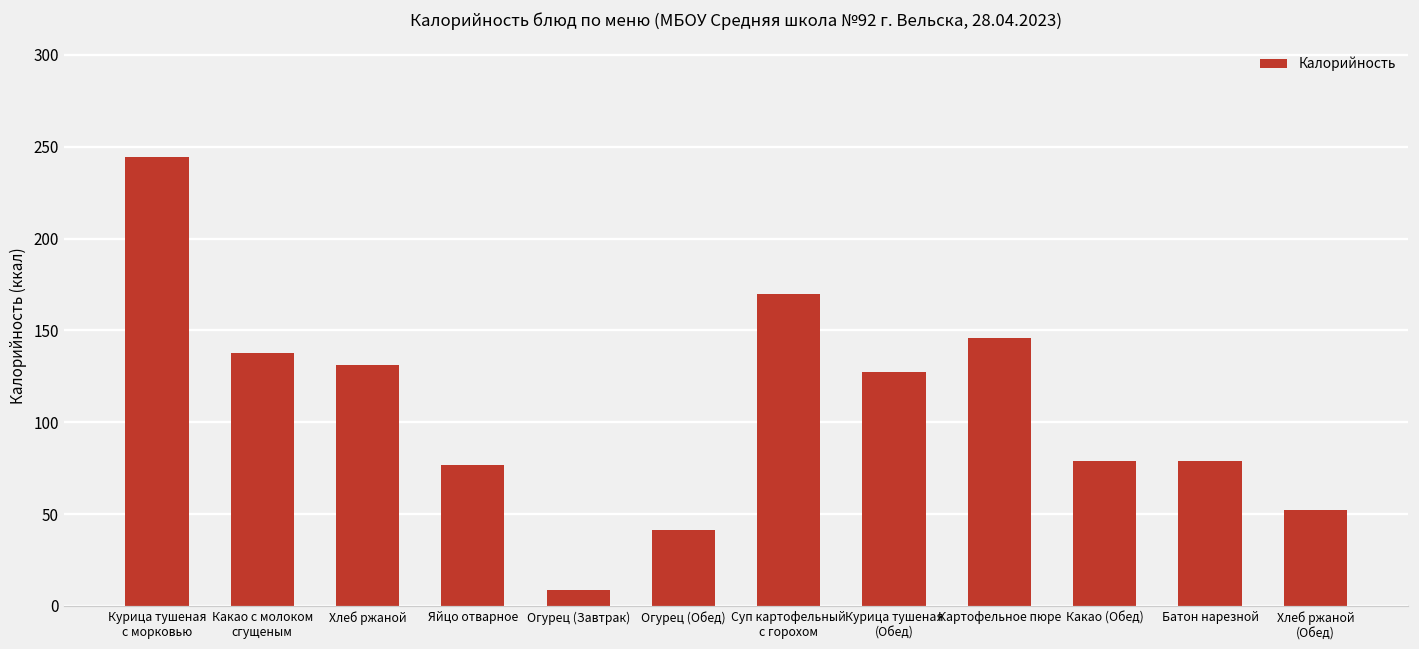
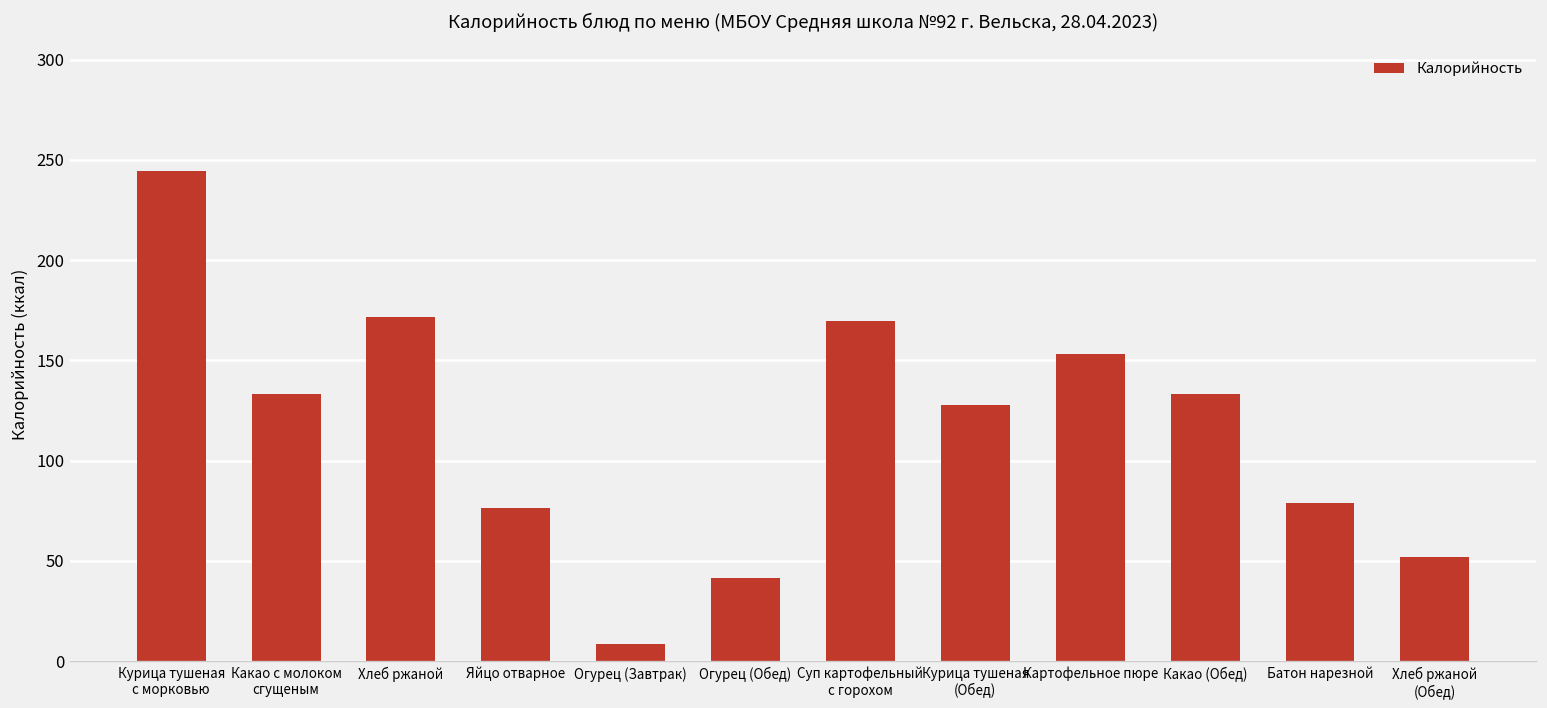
Какао с молоком сгущеным: 138 -> 133
Хлеб ржаной: 131 -> 172
Картофельное пюре: 146 -> 153
Какао (Обед): 79 -> 133
